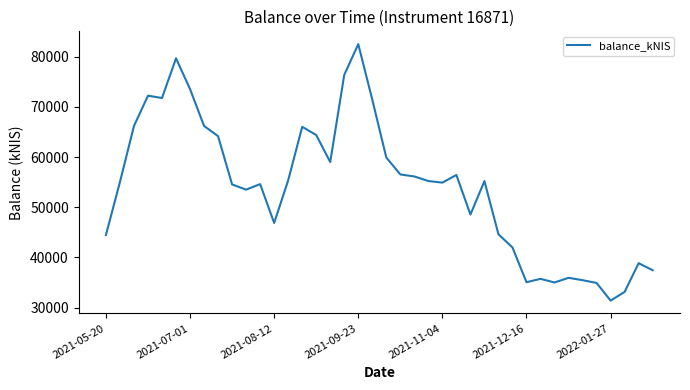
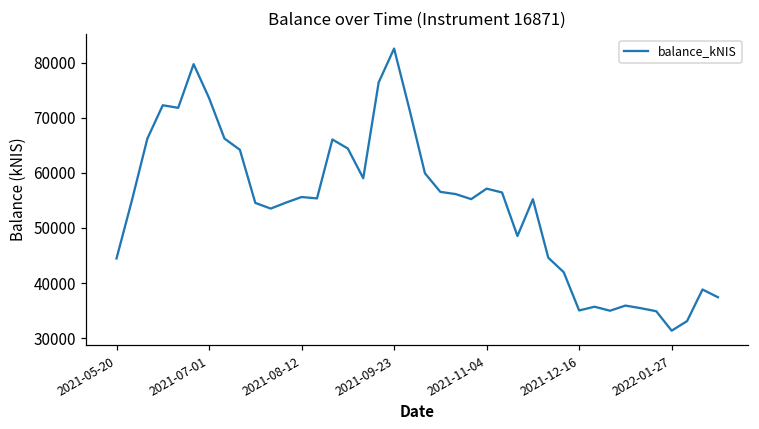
2021-08-12: 47000 -> 56000
2021-11-04: 55000 -> 57000
